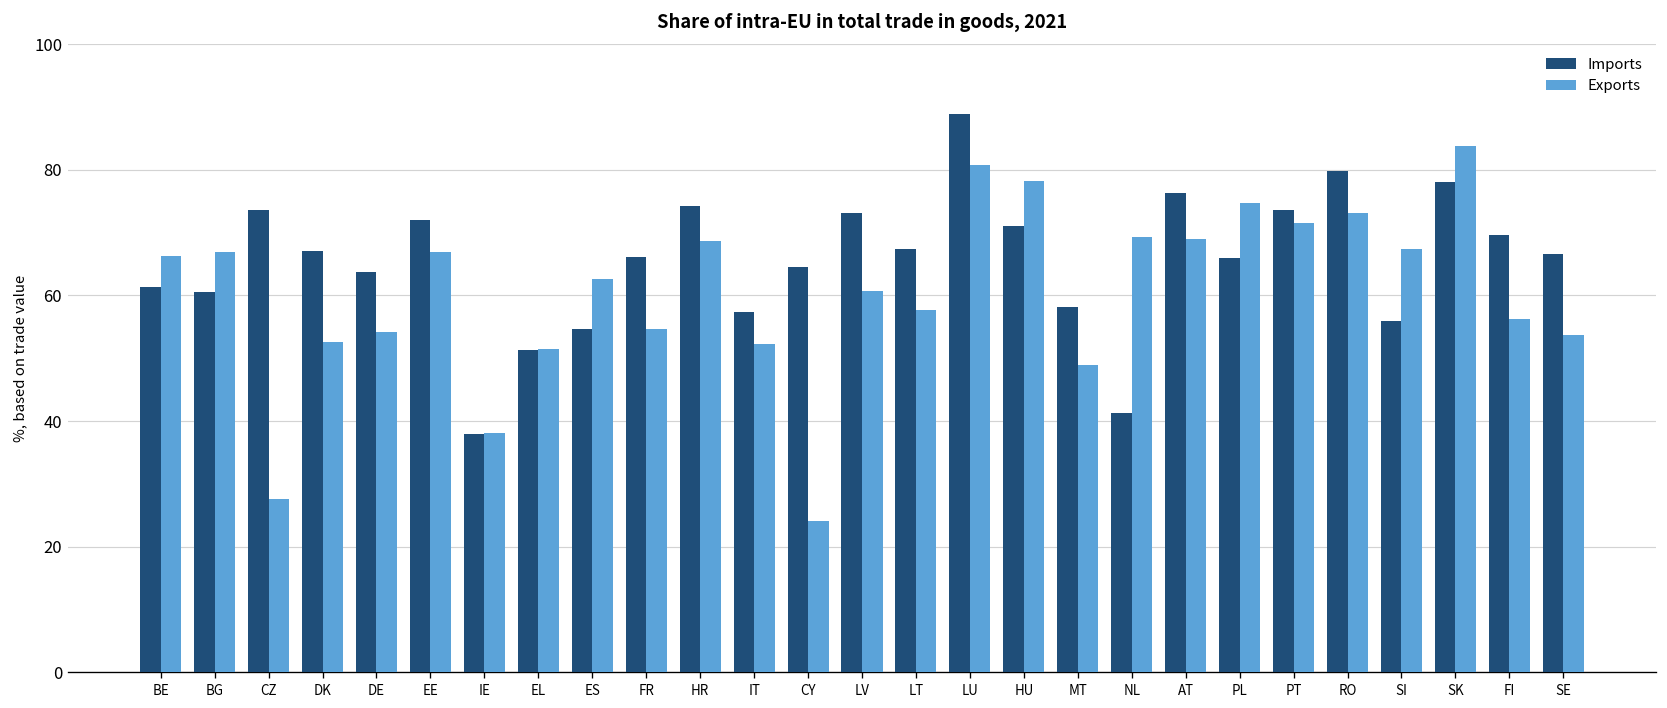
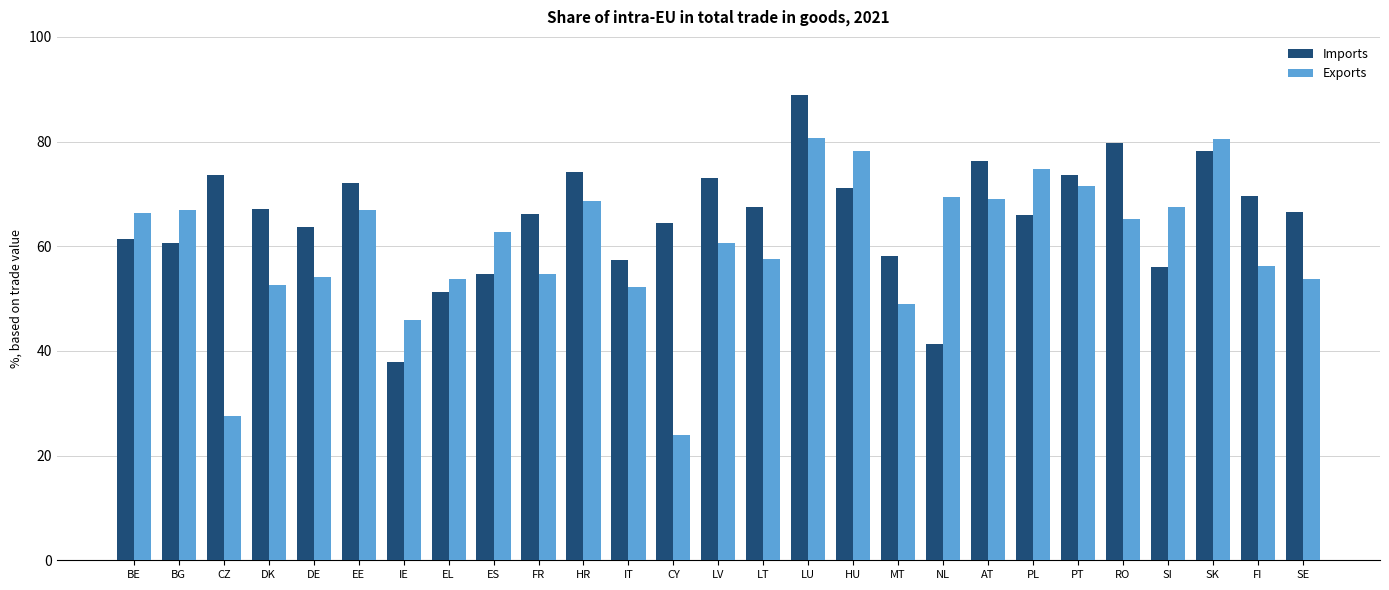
Exports, IE: 38 -> 46
Exports, EL: 51 -> 54
Exports, RO: 73 -> 65
Exports, SK: 84 -> 80
